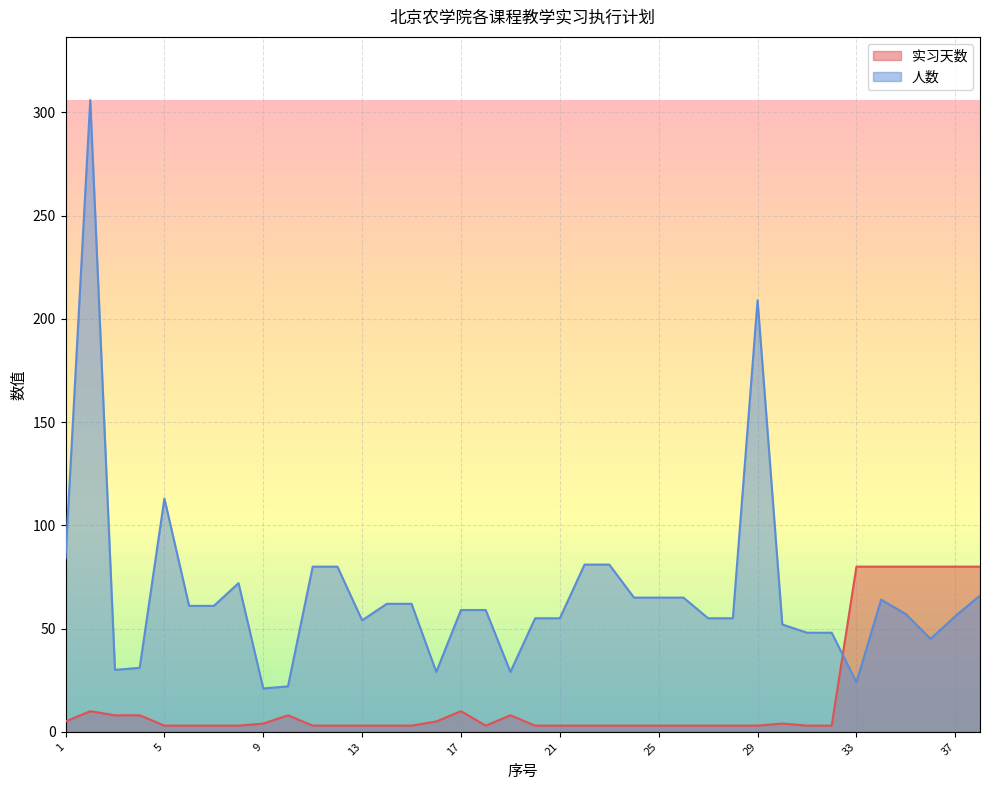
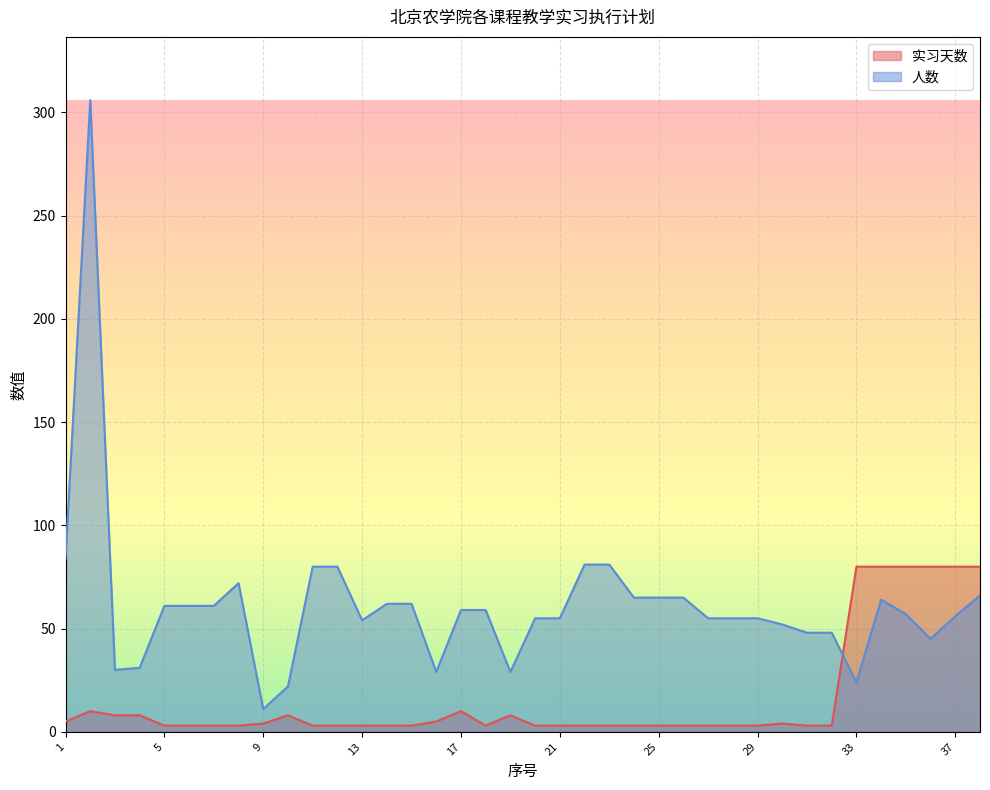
人数, 5: 113 -> 61
人数, 9: 21 -> 11
人数, 29: 209 -> 55
